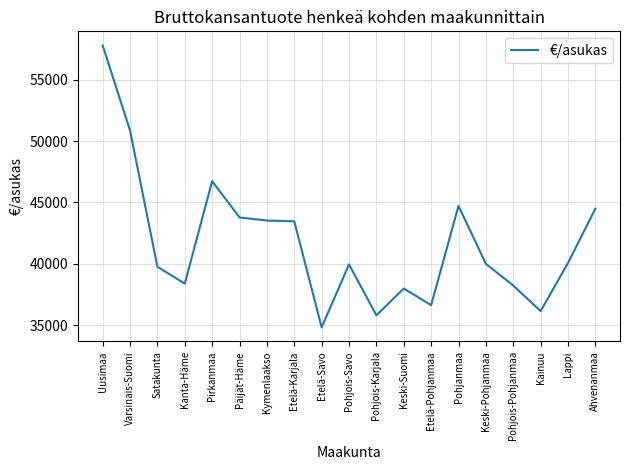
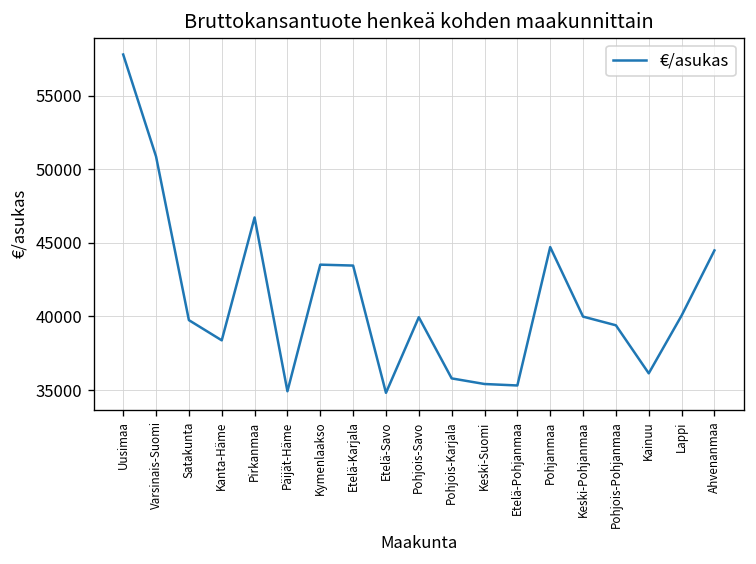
Päijät-Häme: 43800 -> 34900
Keski-Suomi: 38000 -> 35400
Etelä-Pohjanmaa: 36600 -> 35300
Pohjois-Pohjanmaa: 38200 -> 39400
